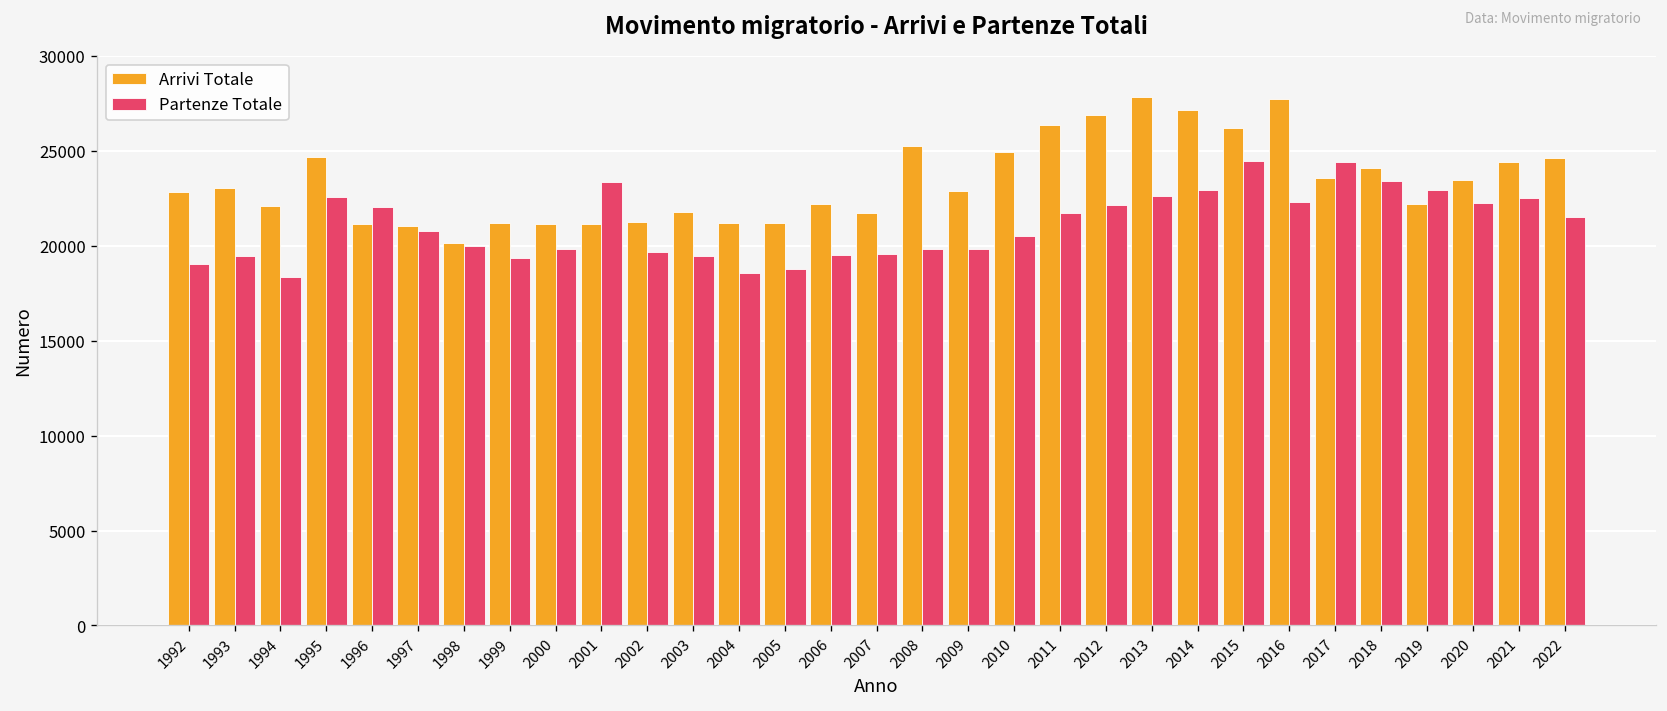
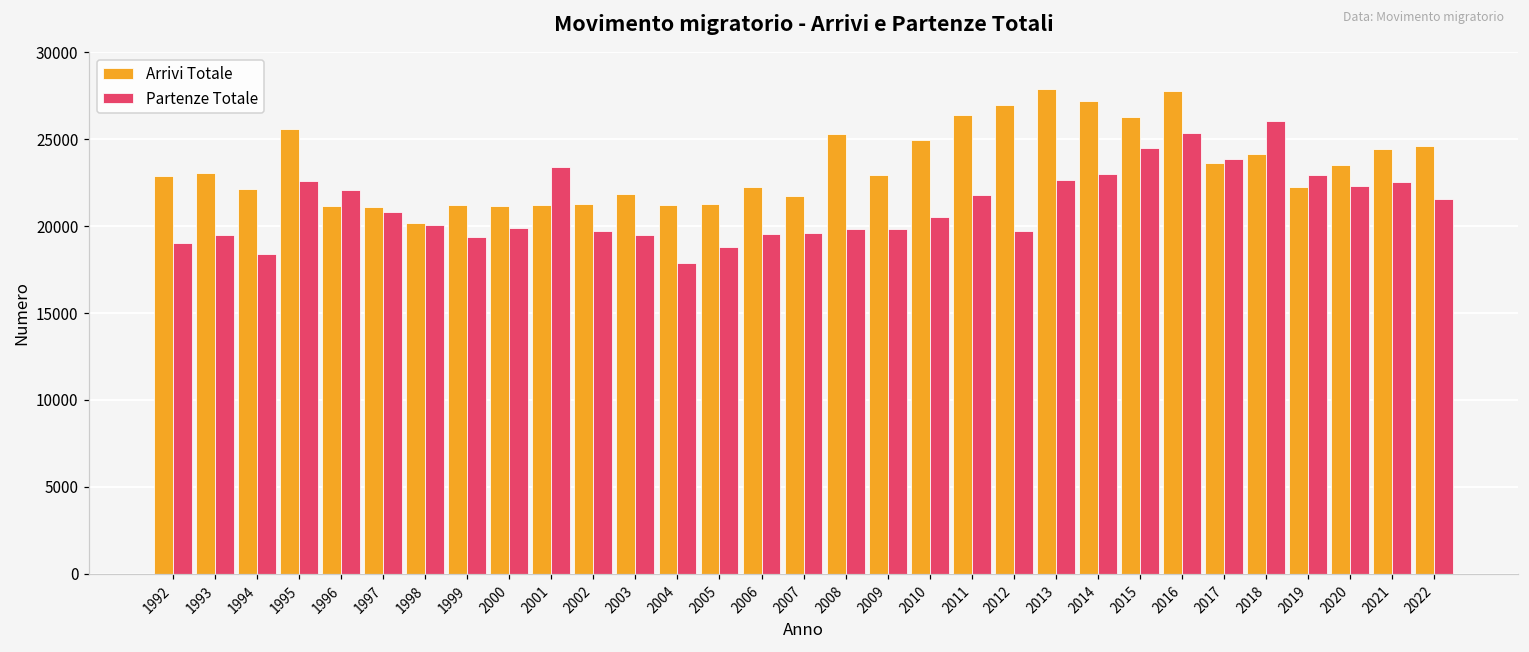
Arrivi Totale, 1995: 24700 -> 25500
Partenze Totale, 2004: 18600 -> 17900
Partenze Totale, 2012: 22100 -> 19700
Partenze Totale, 2016: 22300 -> 25300
Partenze Totale, 2017: 24400 -> 23800
Partenze Totale, 2018: 23400 -> 26100
